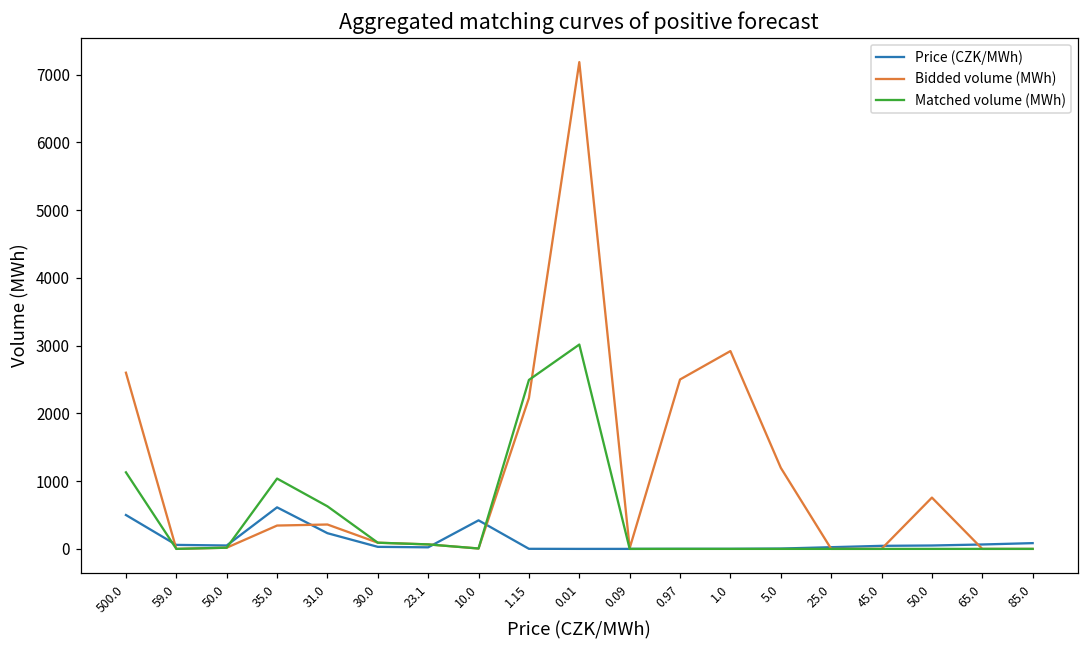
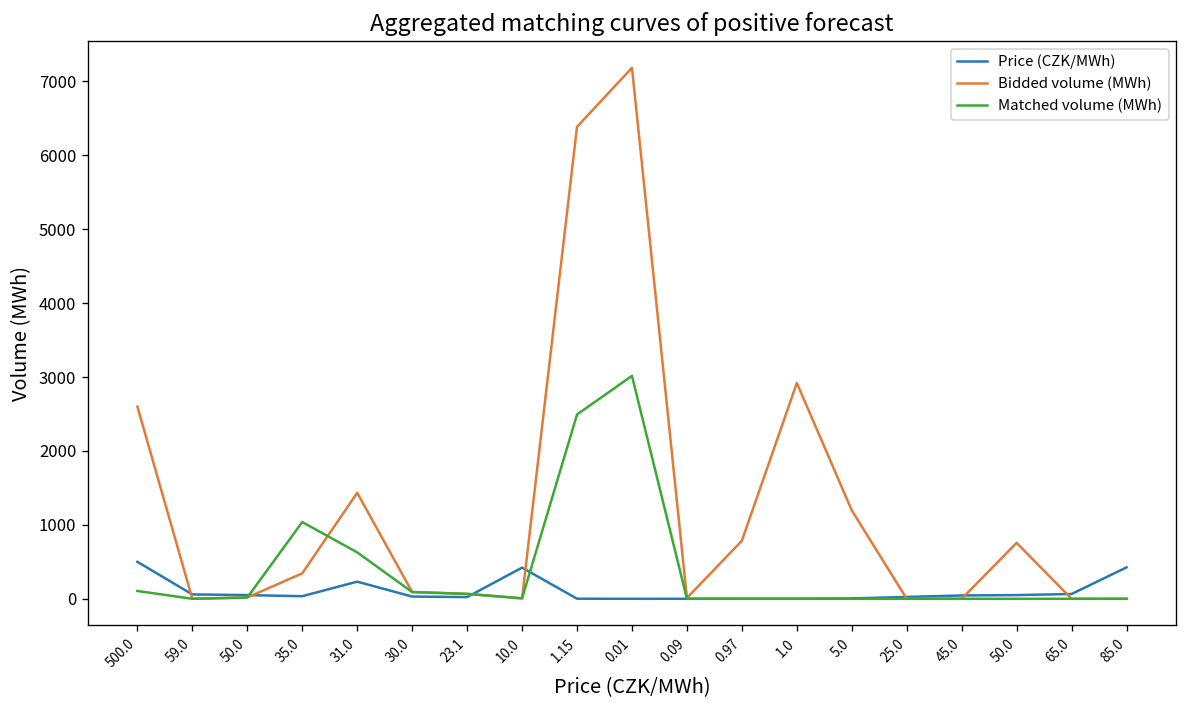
Matched volume (MWh), 500.0: 1100 -> 100
Price (CZK/MWh), 35.0: 600 -> 0
Bidded volume (MWh), 31.0: 400 -> 1400
Bidded volume (MWh), 1.15: 2200 -> 6400
Bidded volume (MWh), 0.97: 2500 -> 800
Price (CZK/MWh), 85.0: 100 -> 400
